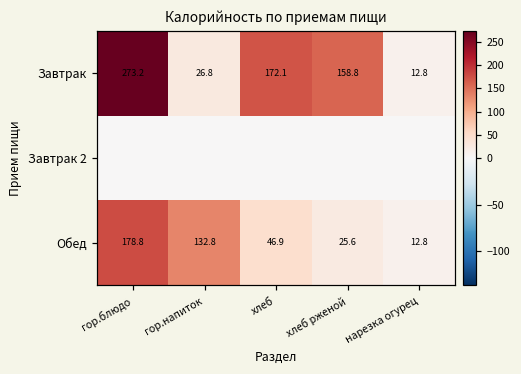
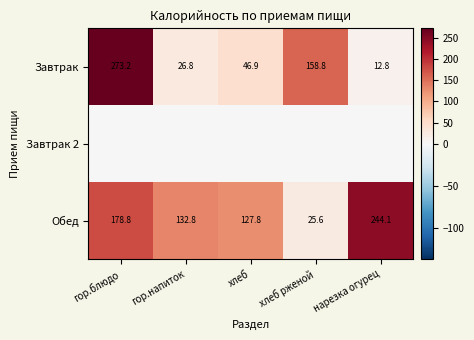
Завтрак, хлеб: 172.1 -> 46.9
Обед, хлеб: 46.9 -> 127.8
Обед, нарезка огурец: 12.8 -> 244.1
